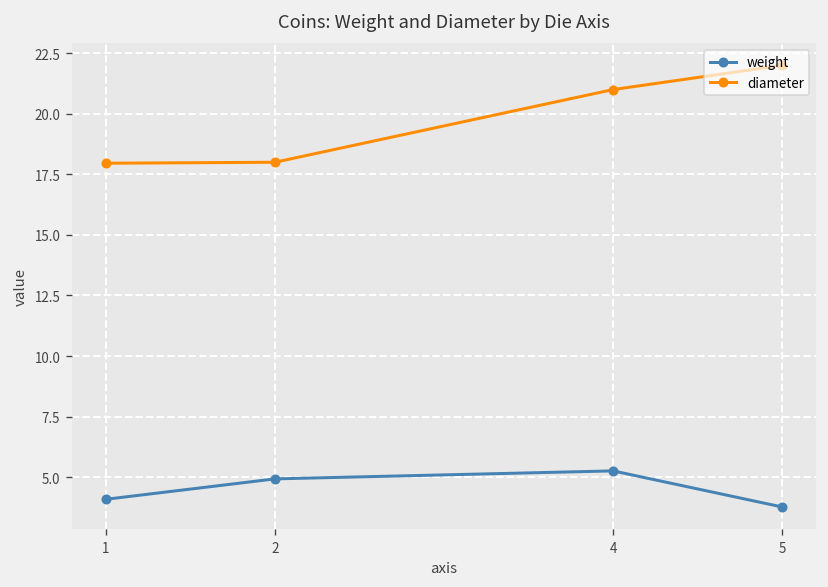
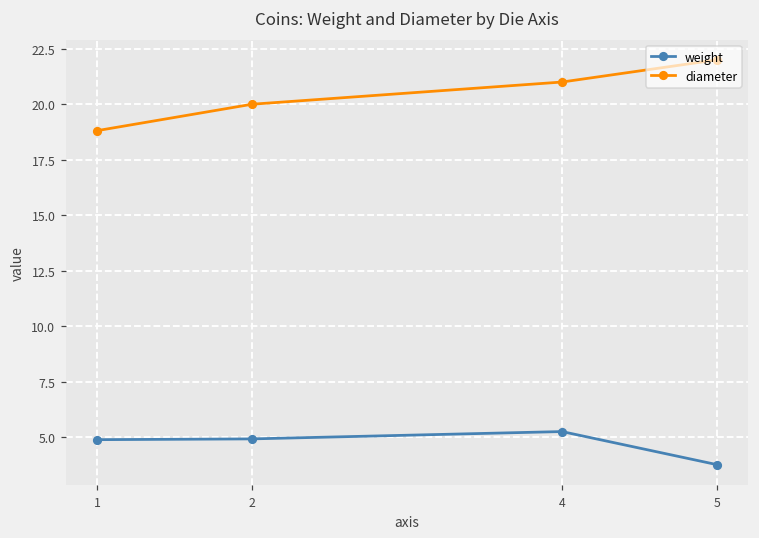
weight, 1: 4.1 -> 4.9
diameter, 1: 18.0 -> 18.8
diameter, 2: 18 -> 20
